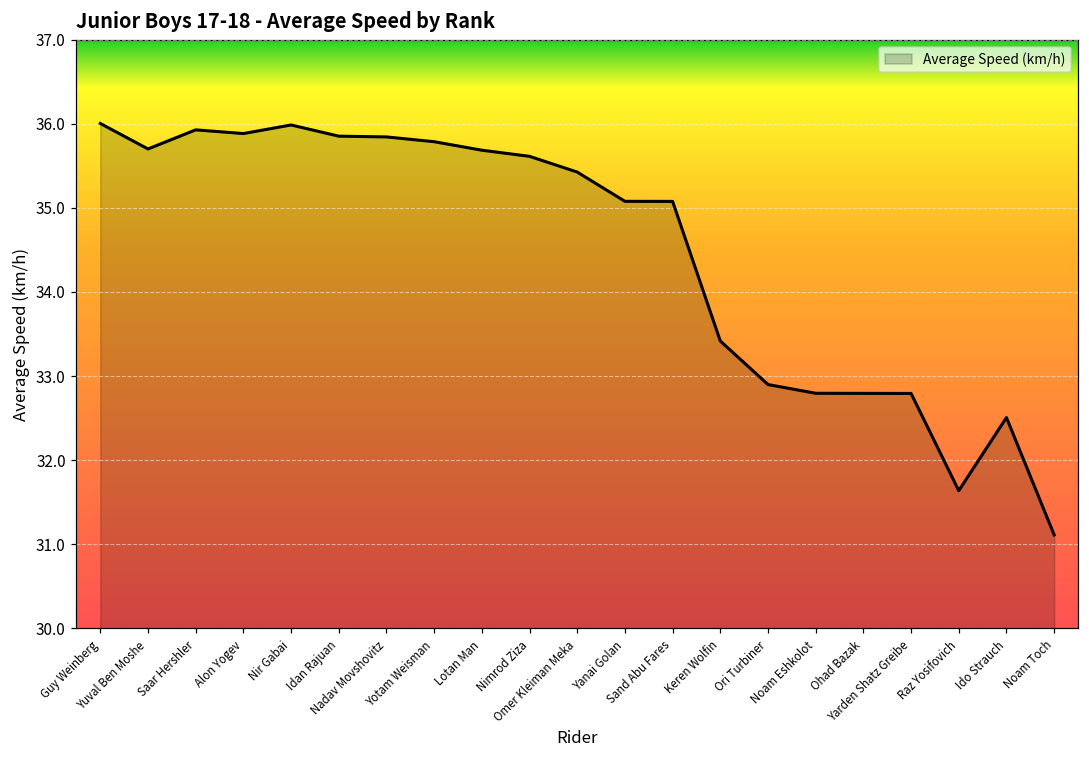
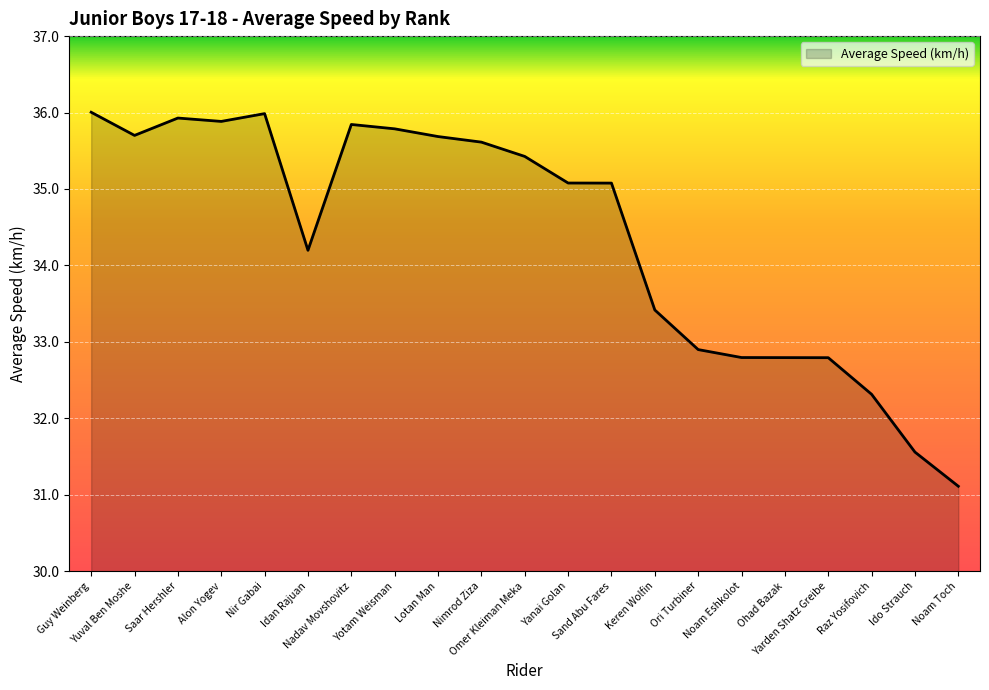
Idan Rajuan: 35.9 -> 34.2
Raz Yosifovich: 31.6 -> 32.3
Ido Strauch: 32.5 -> 31.6
